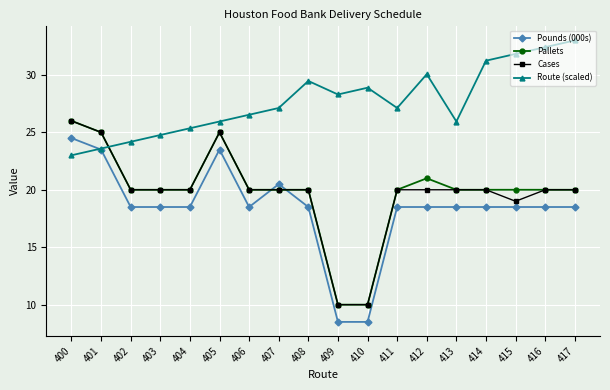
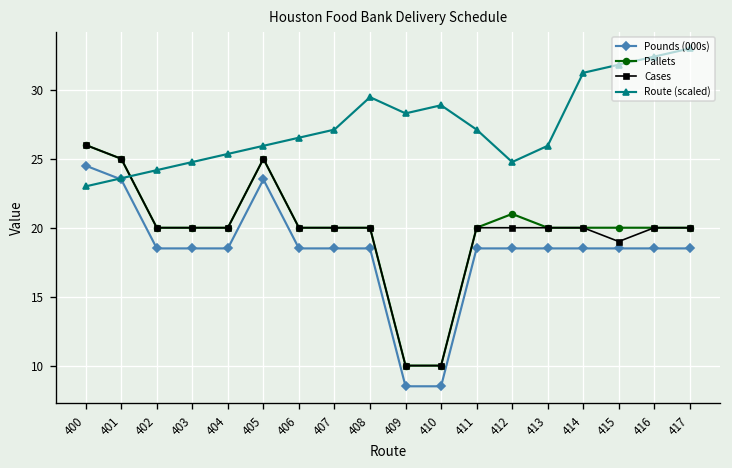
Pounds (000s), 407: 20.5 -> 18.5
Route (scaled), 412: 30.1 -> 24.8
